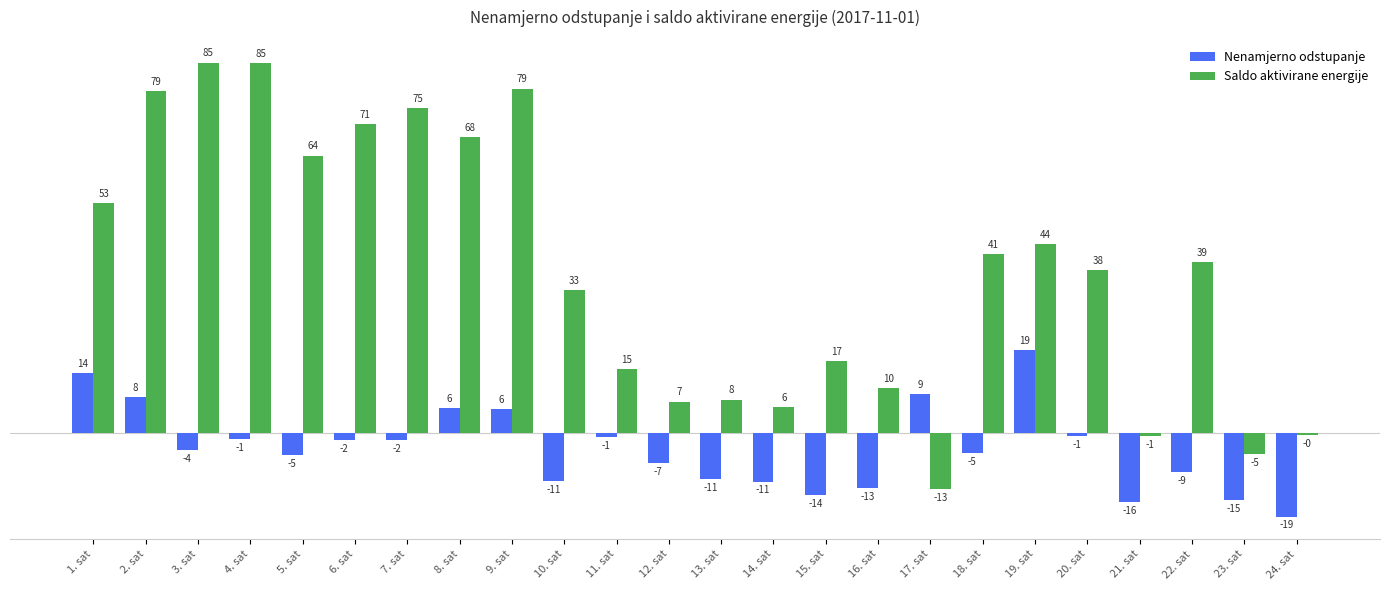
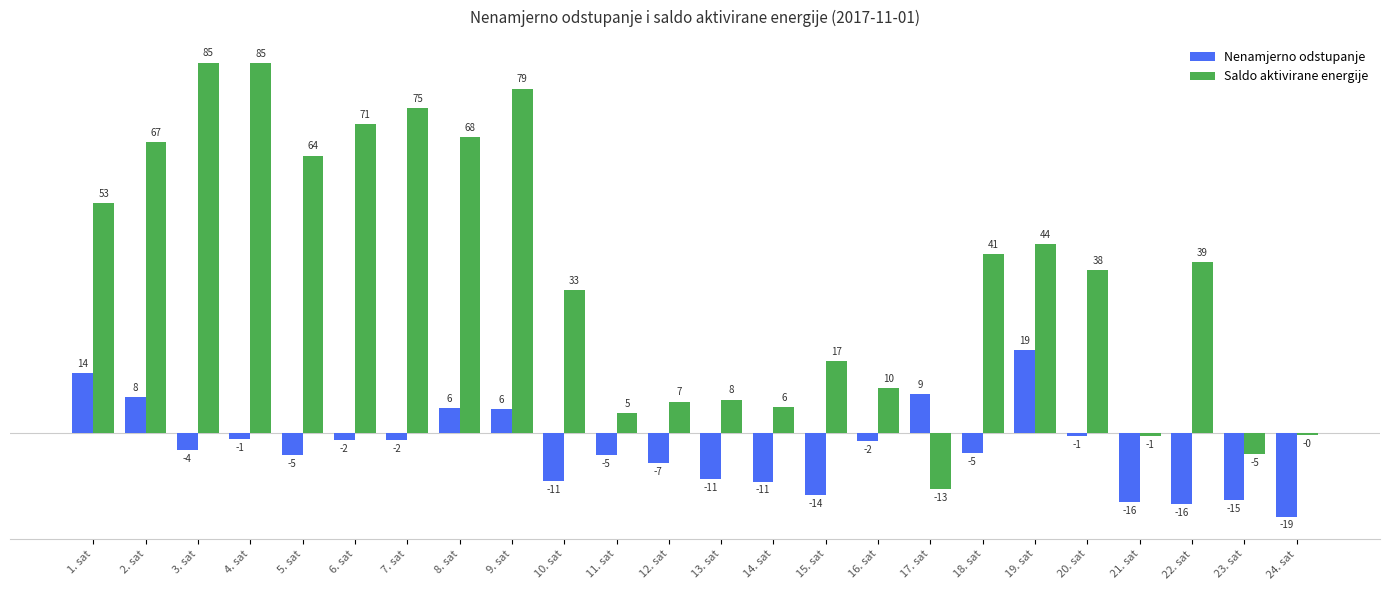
Saldo aktivirane energije, 2. sat: 79 -> 67
Nenamjerno odstupanje, 11. sat: -1 -> -5
Saldo aktivirane energije, 11. sat: 15 -> 5
Nenamjerno odstupanje, 16. sat: -13 -> -2
Nenamjerno odstupanje, 22. sat: -9 -> -16
